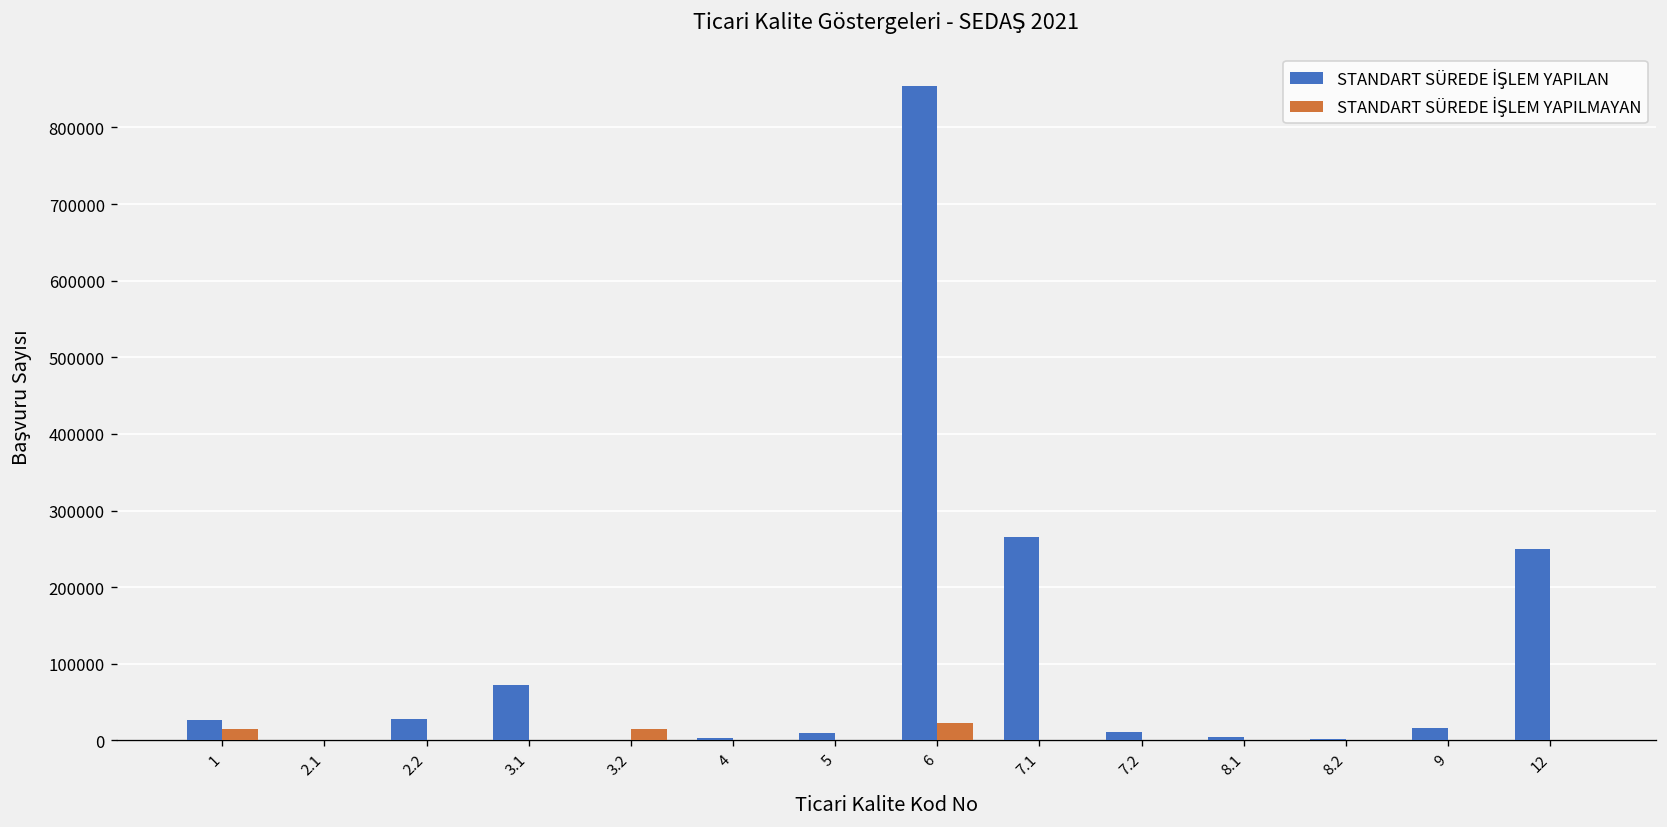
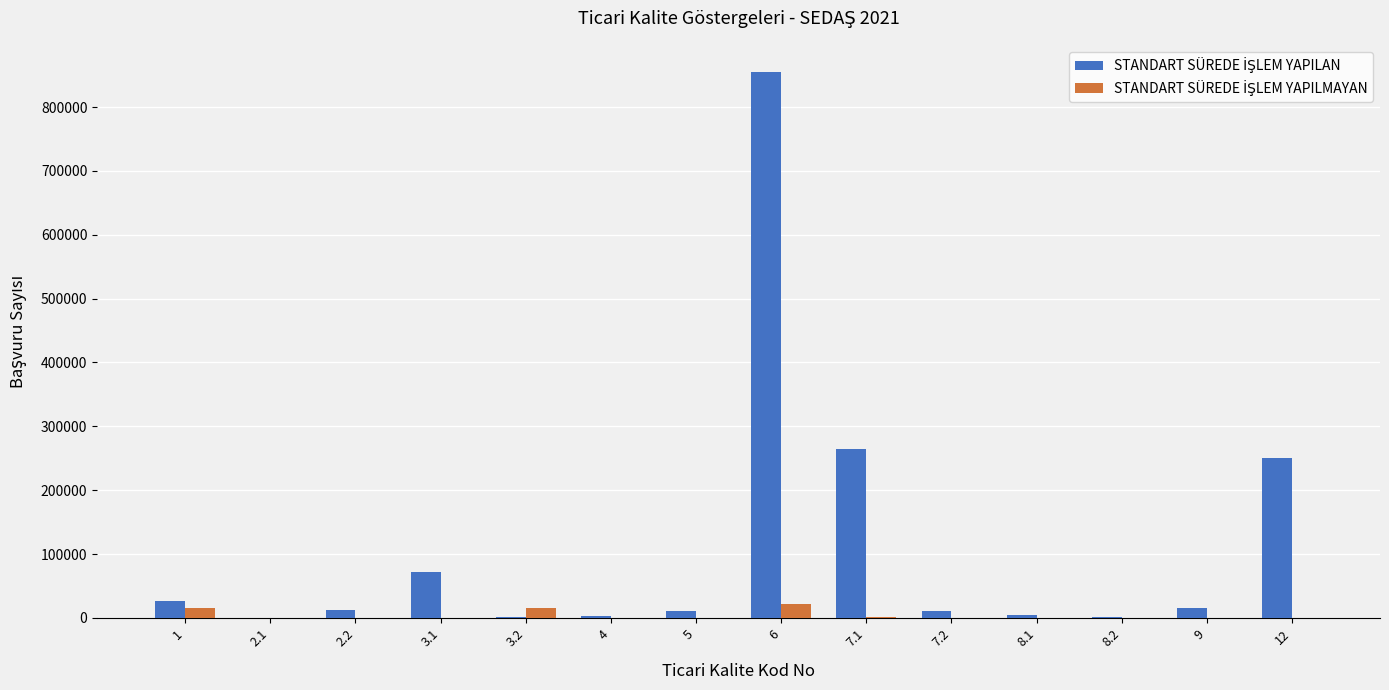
STANDART SÜREDE İŞLEM YAPILAN, 2.2: 30000 -> 10000
